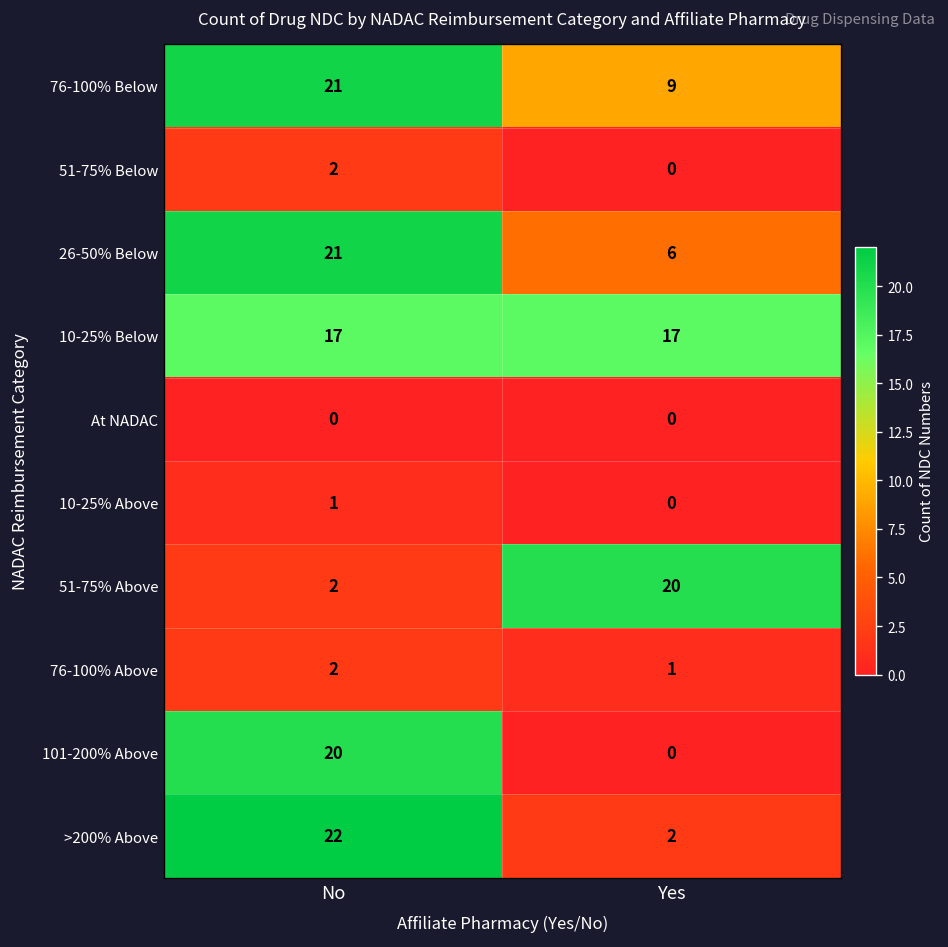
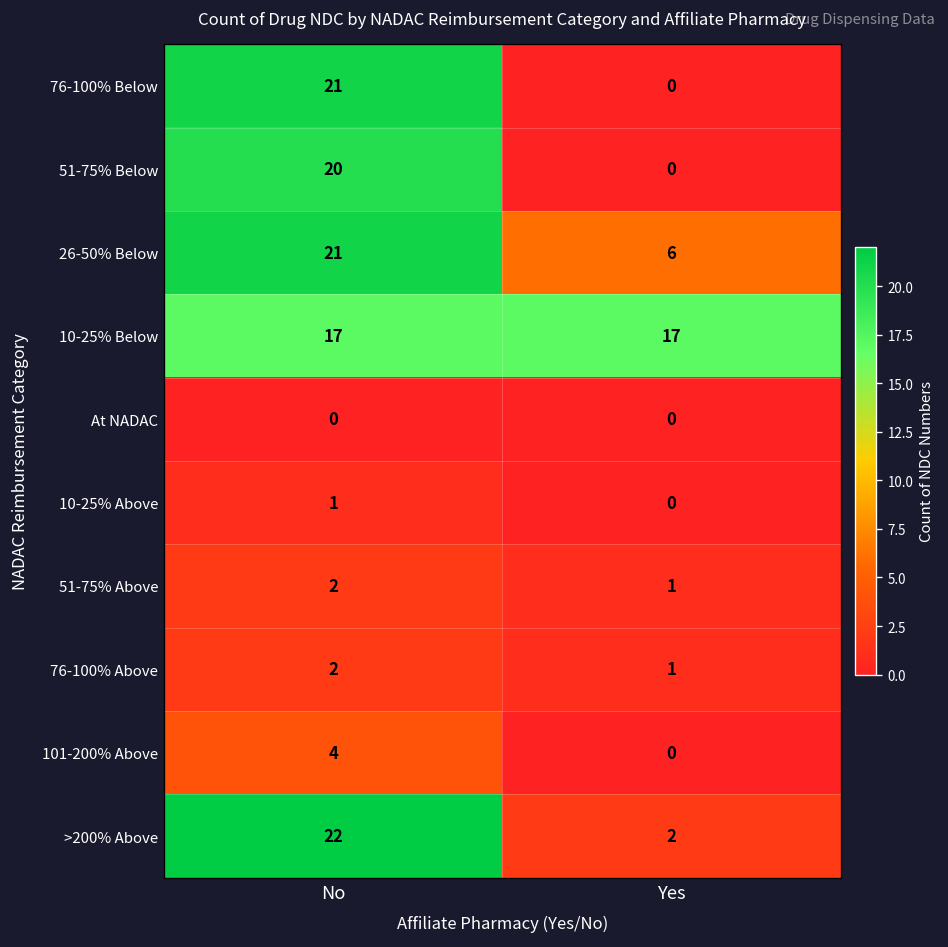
76-100% Below, Yes: 9 -> 0
51-75% Below, No: 2 -> 20
51-75% Above, Yes: 20 -> 1
101-200% Above, No: 20 -> 4
